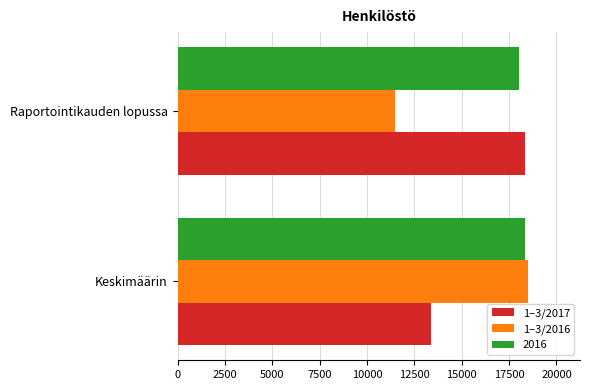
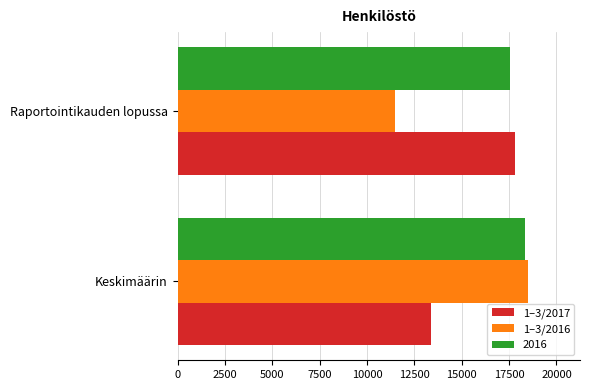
2016, Raportointikauden lopussa: 18000 -> 17500
1–3/2017, Raportointikauden lopussa: 18300 -> 17800
